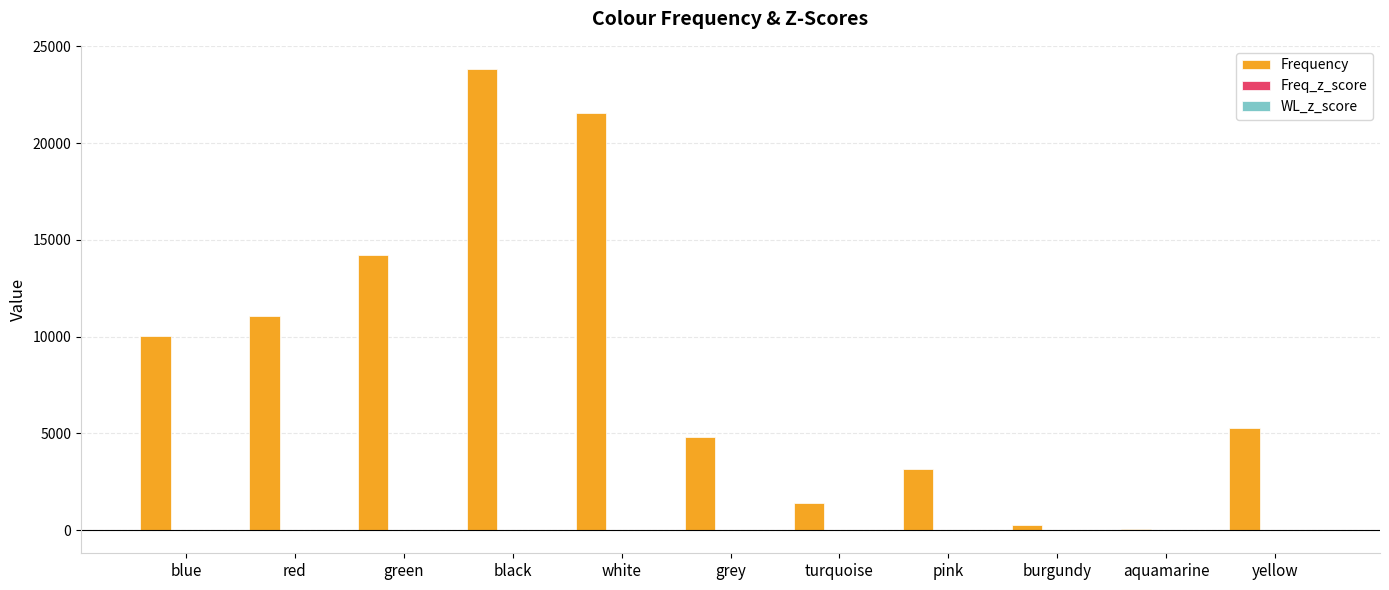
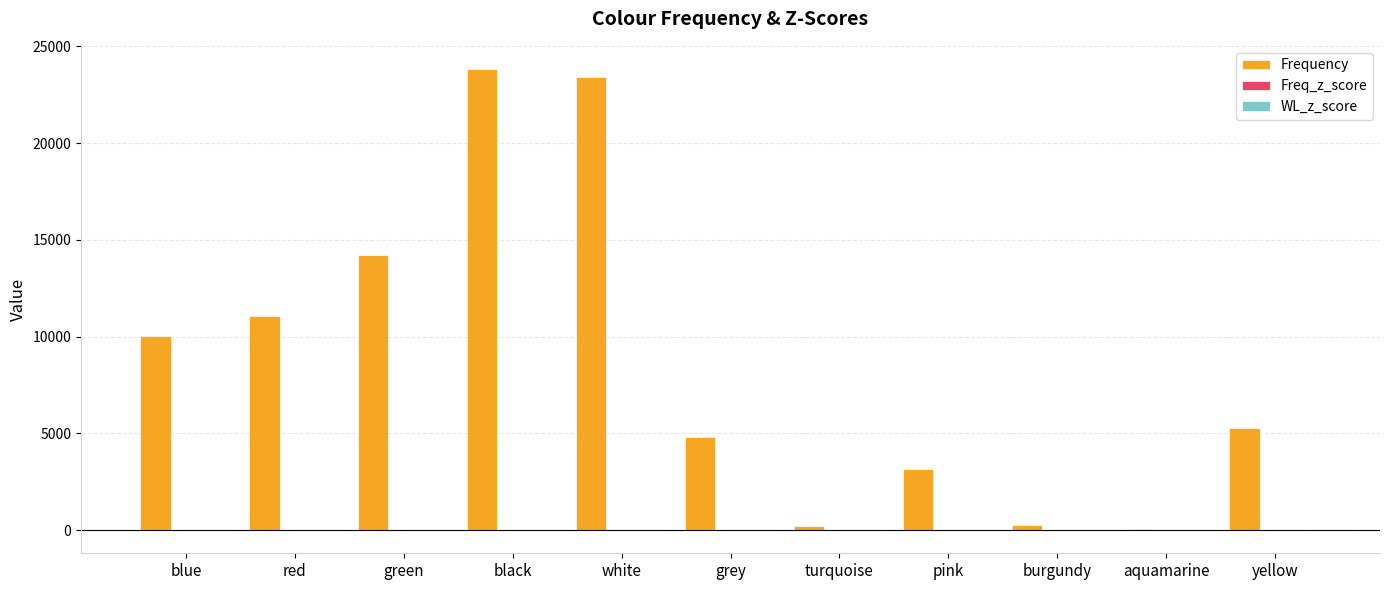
Frequency, white: 21500 -> 23400
Frequency, turquoise: 1400 -> 200
